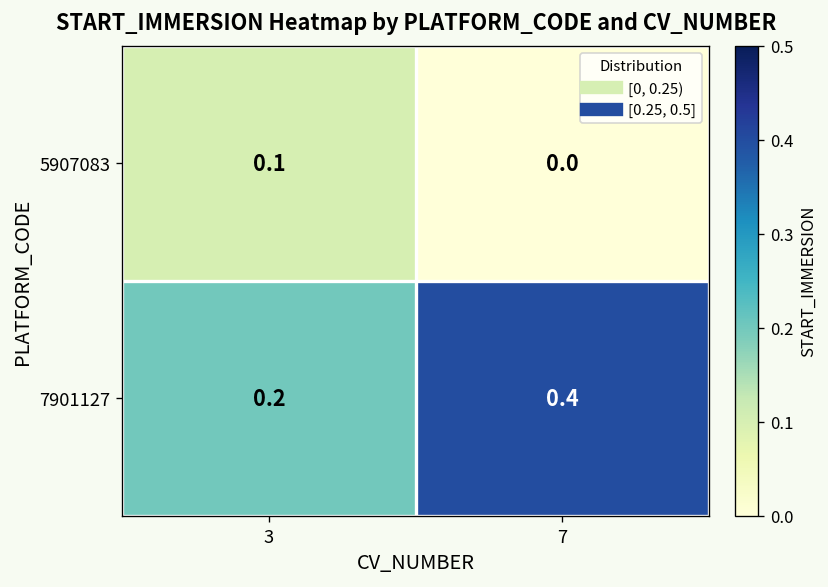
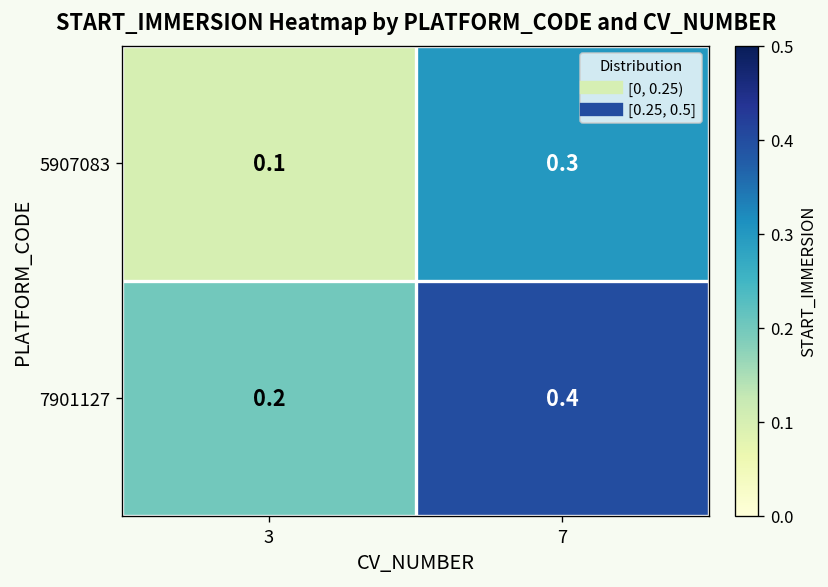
5907083, 7: 0.0 -> 0.3
